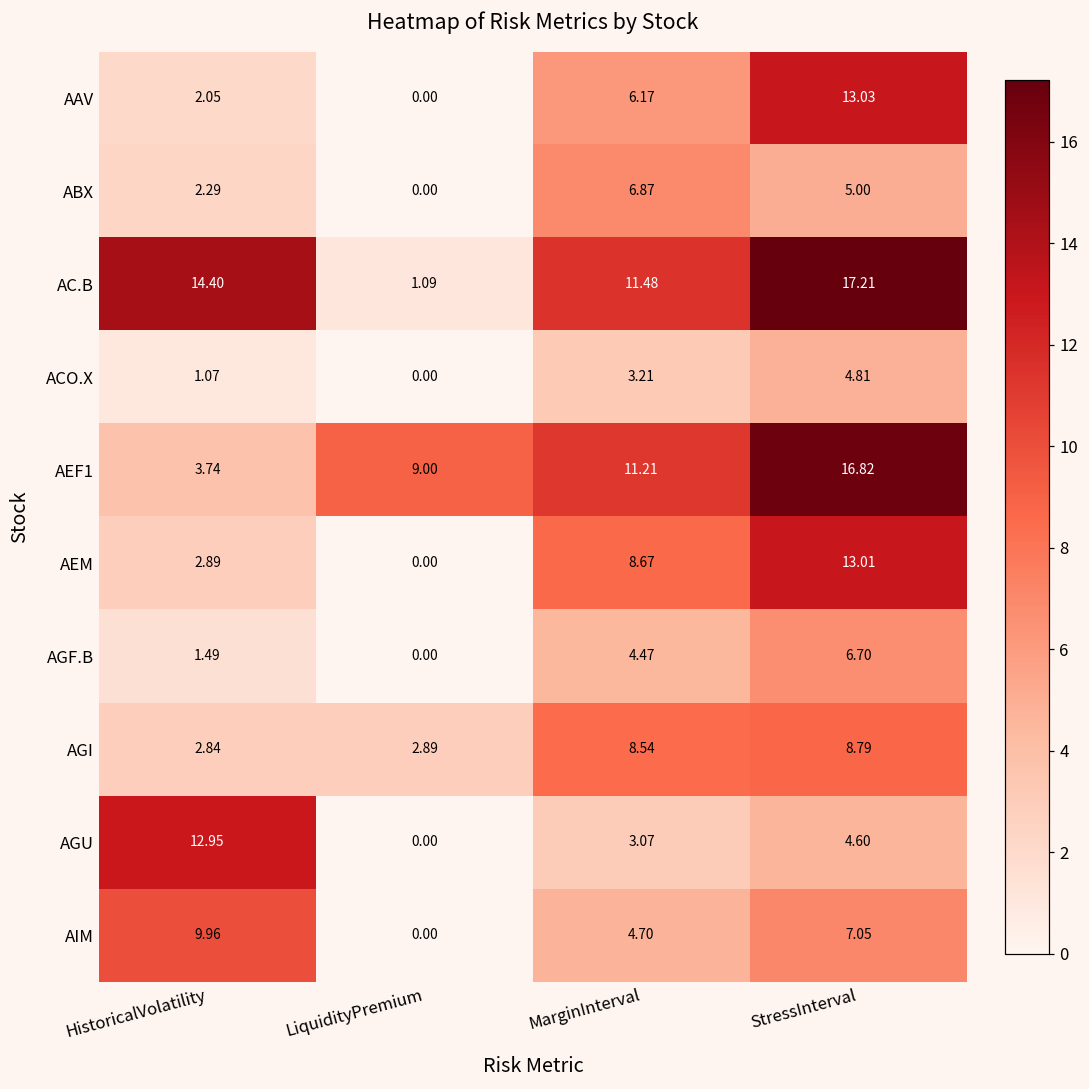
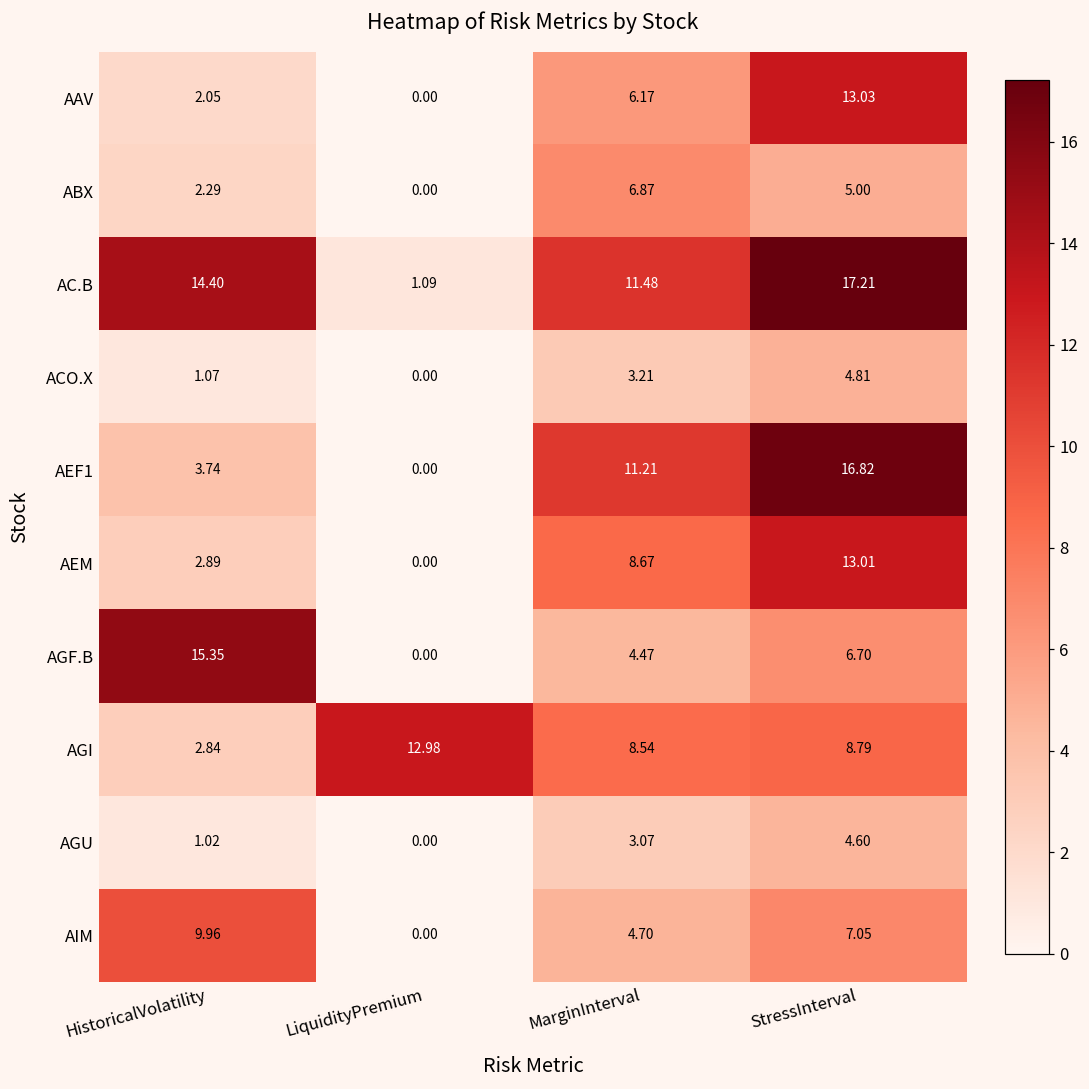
AEF1, LiquidityPremium: 9.00 -> 0.00
AGF.B, HistoricalVolatility: 1.49 -> 15.35
AGI, LiquidityPremium: 2.89 -> 12.98
AGU, HistoricalVolatility: 12.95 -> 1.02
